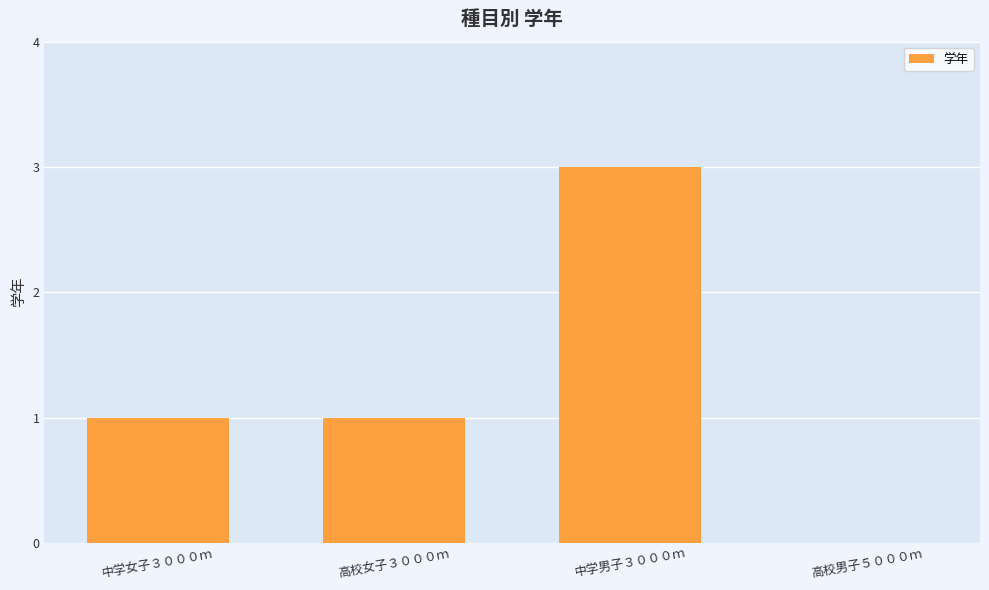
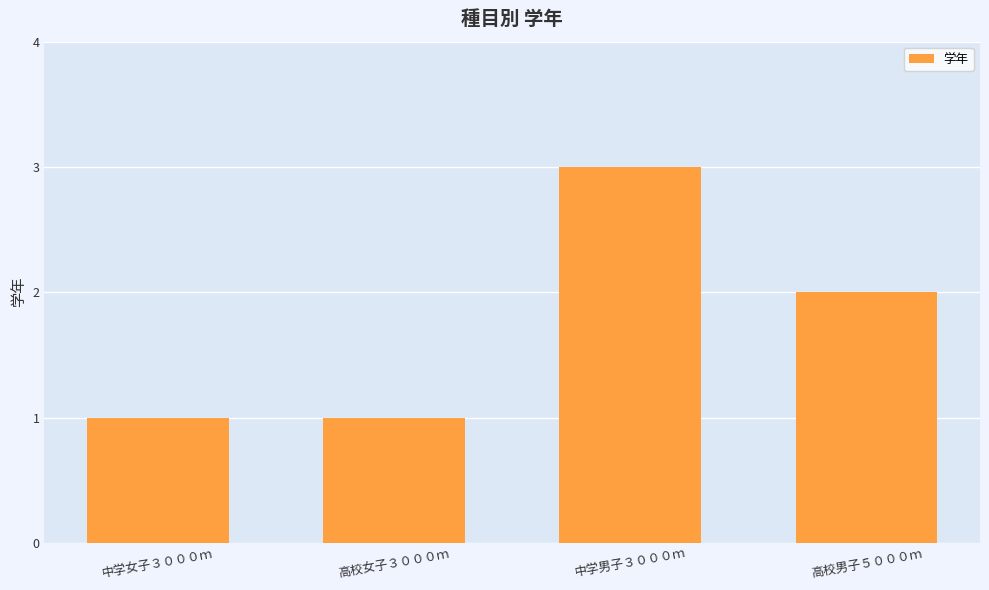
高校男子５０００ｍ: 0 -> 2
